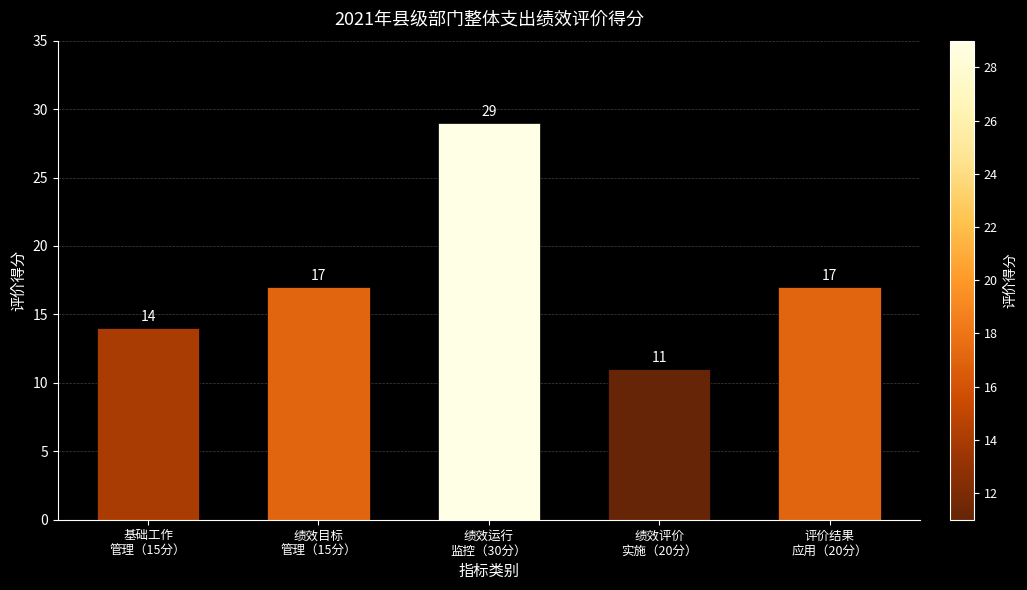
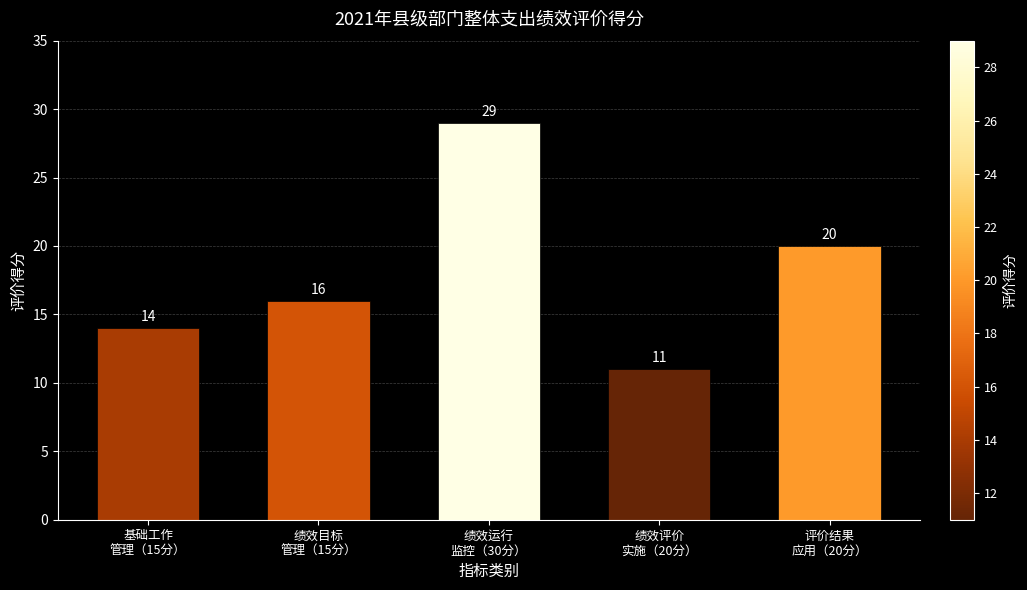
绩效目标 管理（15分）: 17 -> 16
评价结果 应用（20分）: 17 -> 20
